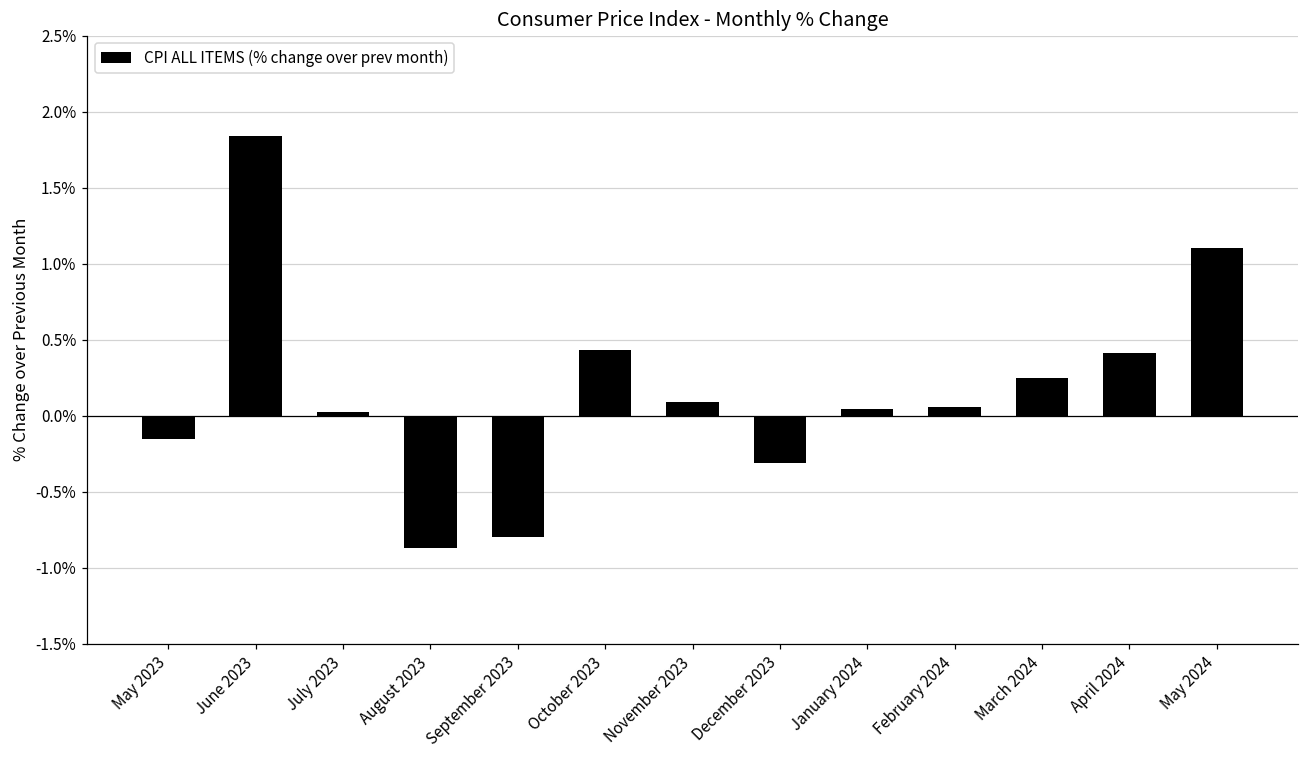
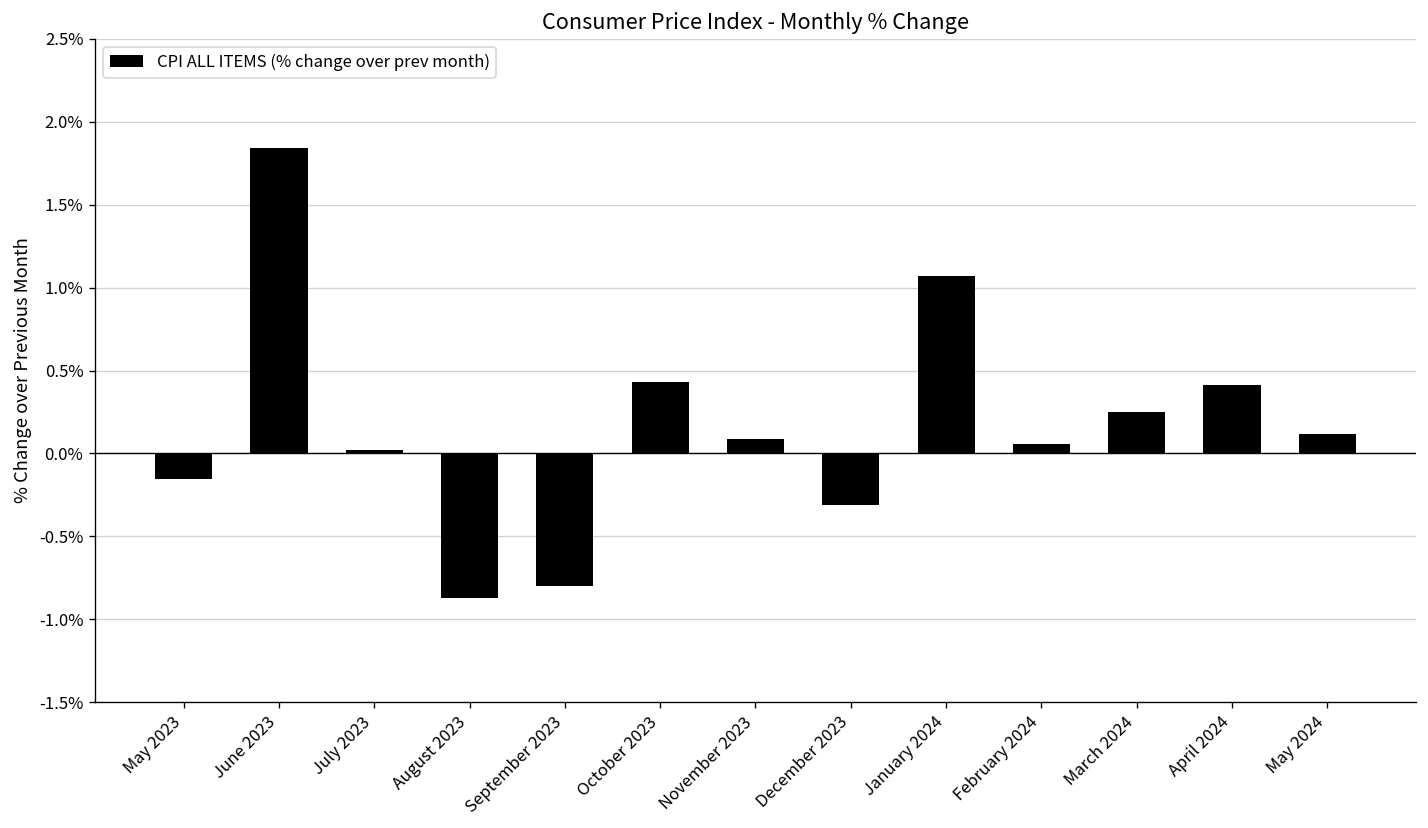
January 2024: 0.04% -> 1.07%
May 2024: 1.11% -> 0.12%
